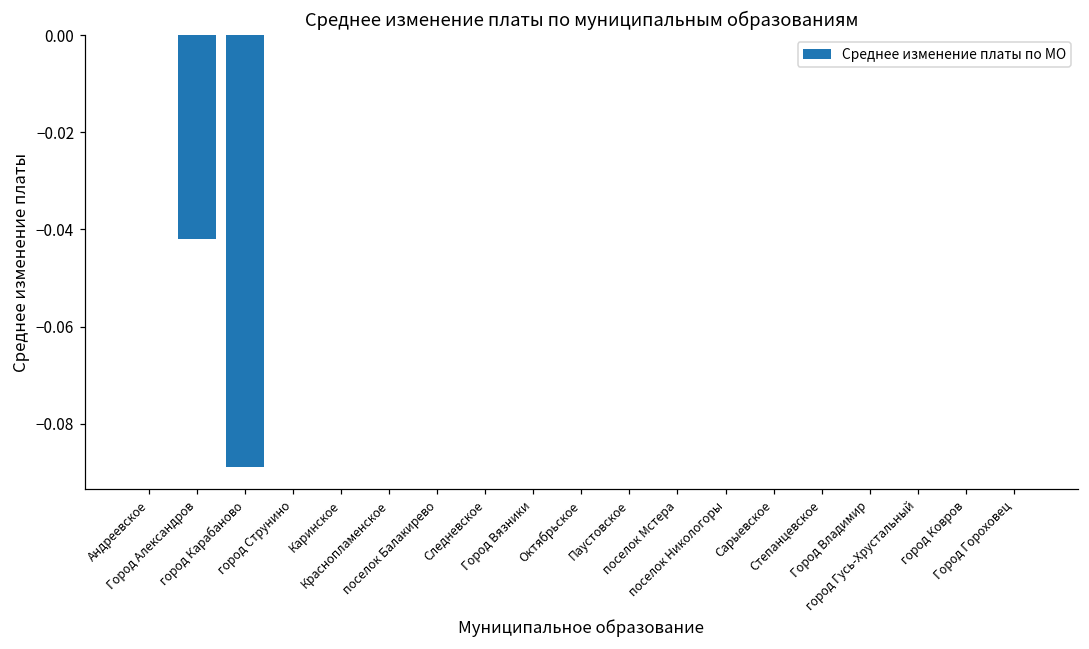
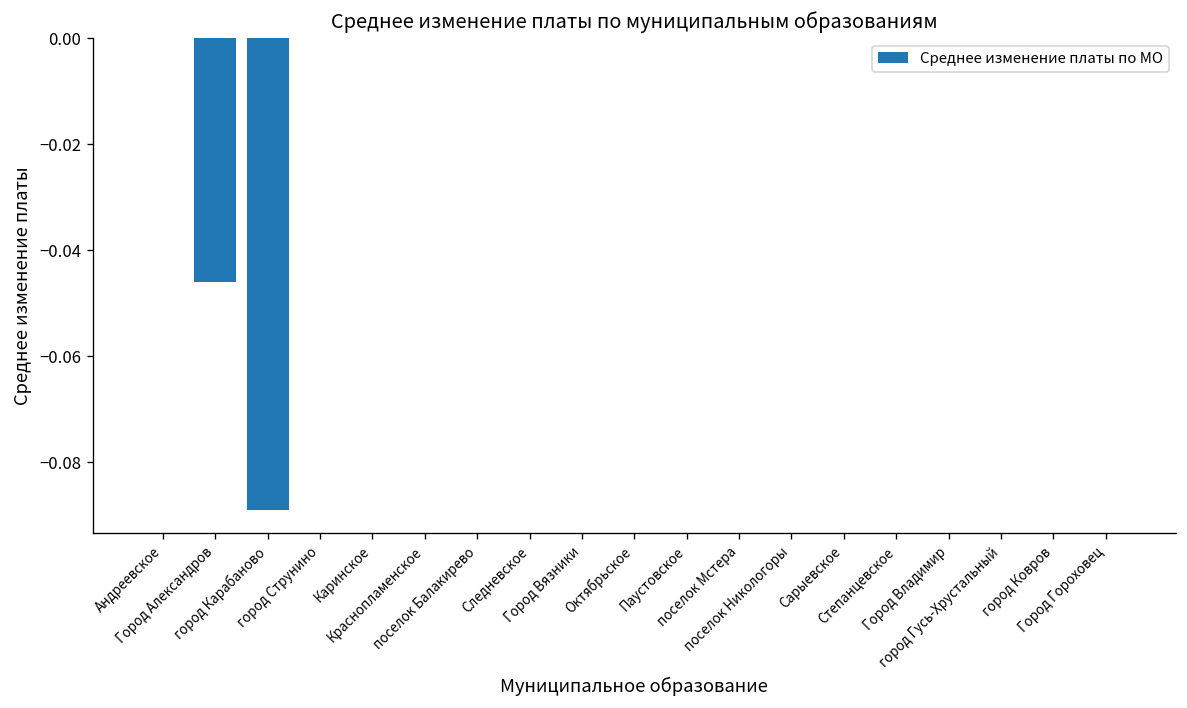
Город Александров: -0.042 -> -0.046
